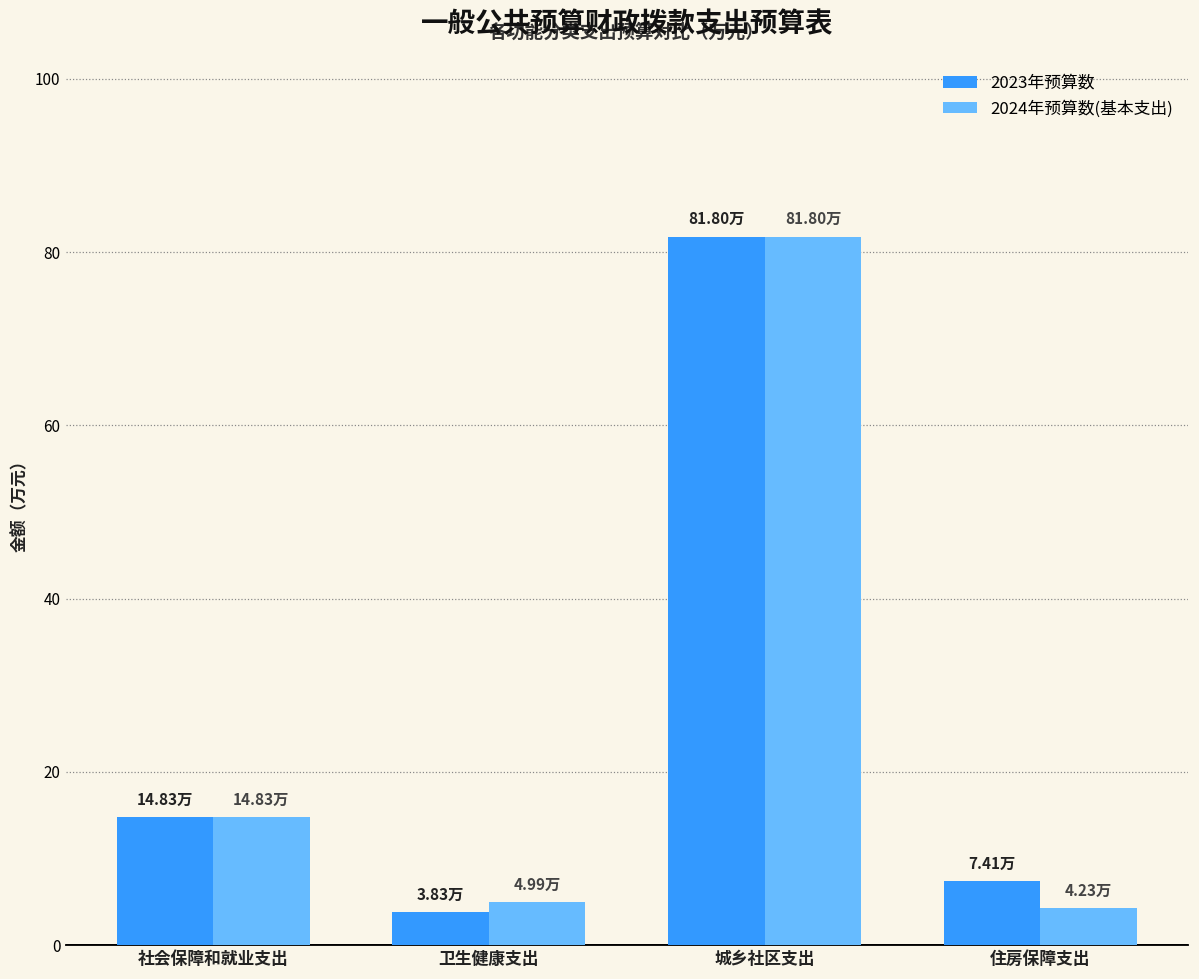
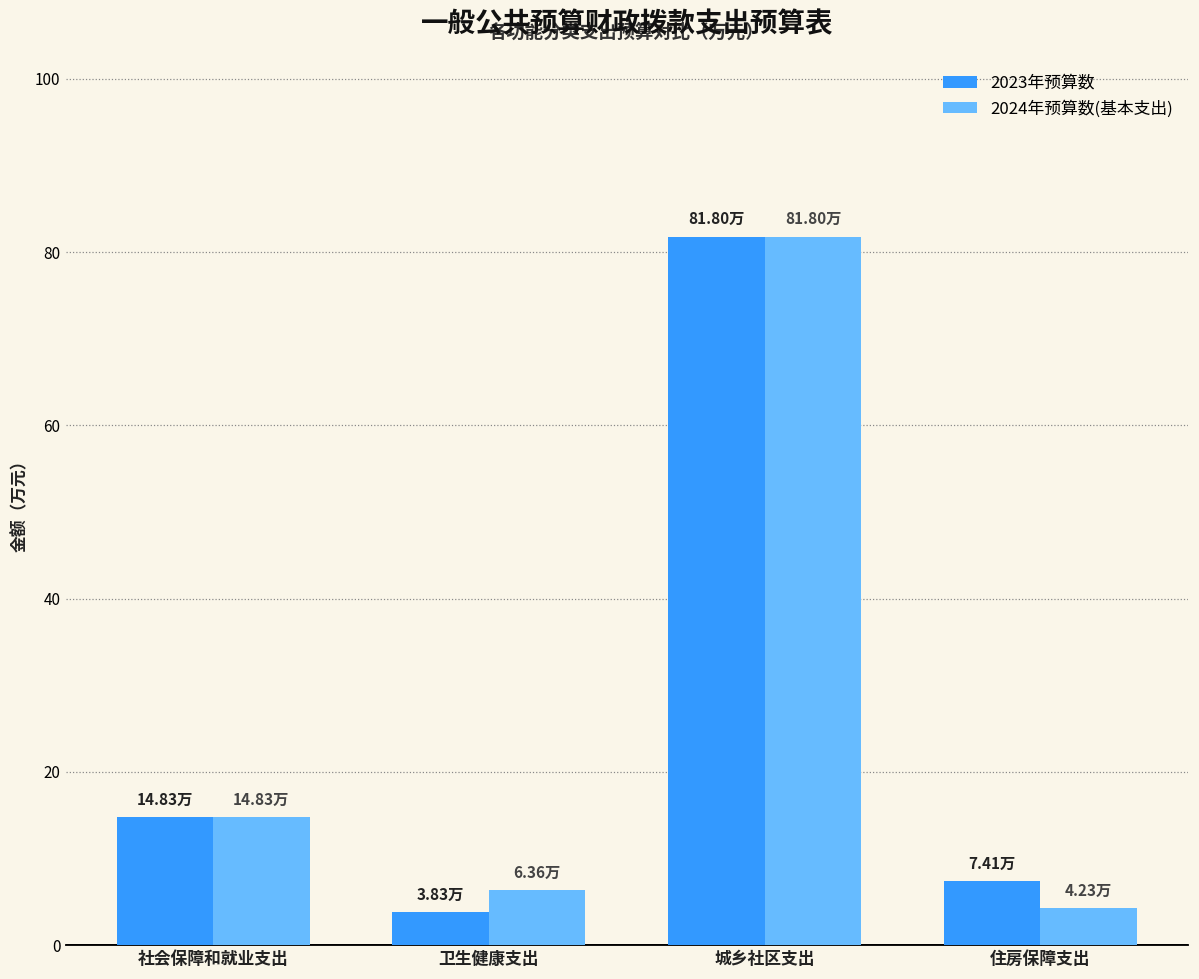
2024年预算数(基本支出), 卫生健康支出: 4.99万 -> 6.36万
